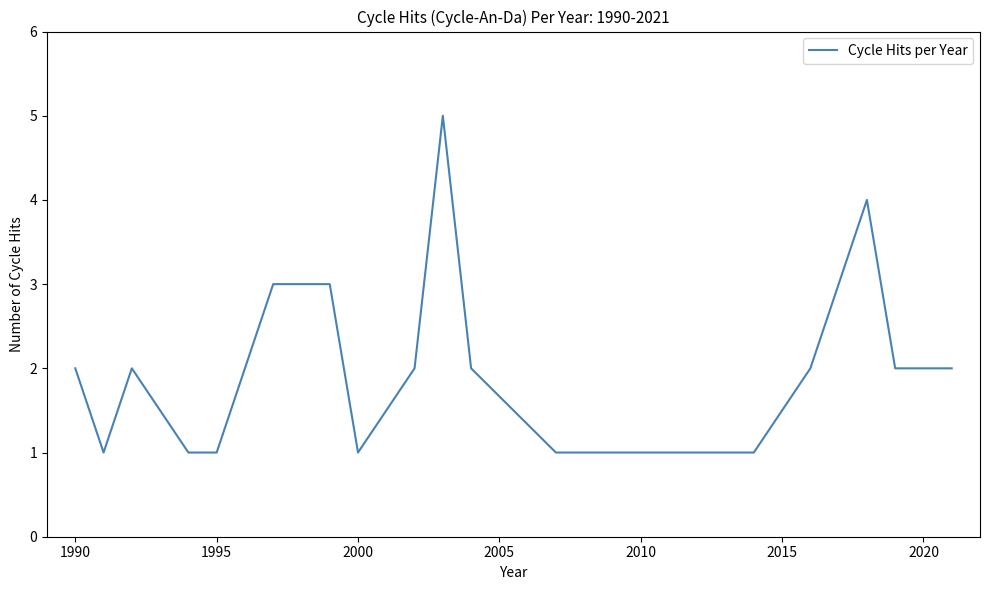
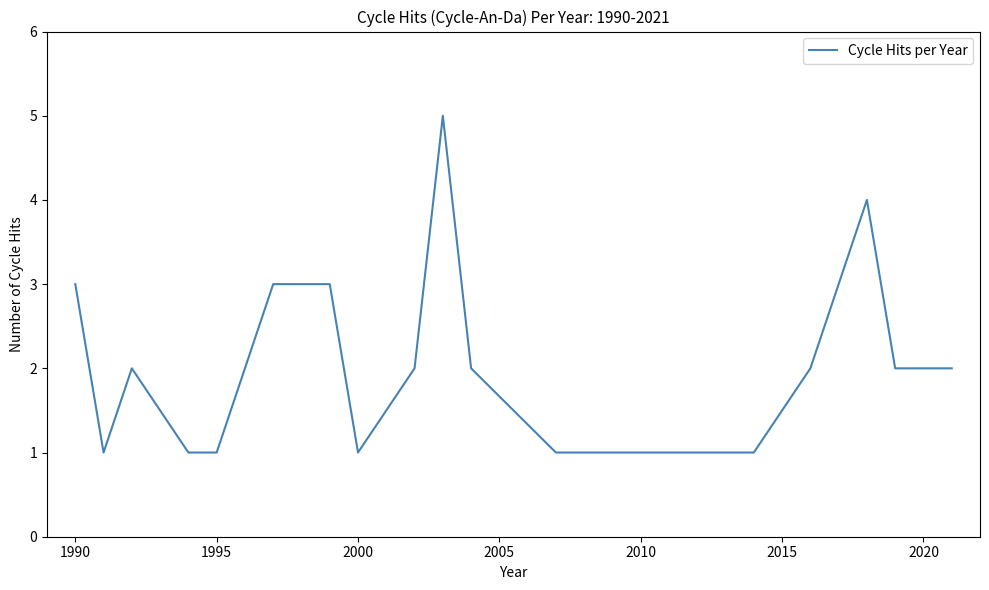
1990: 2 -> 3
